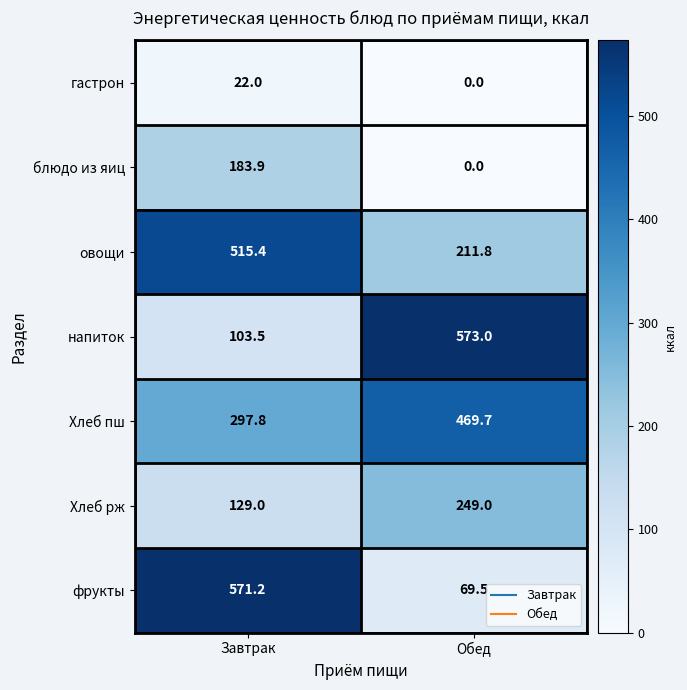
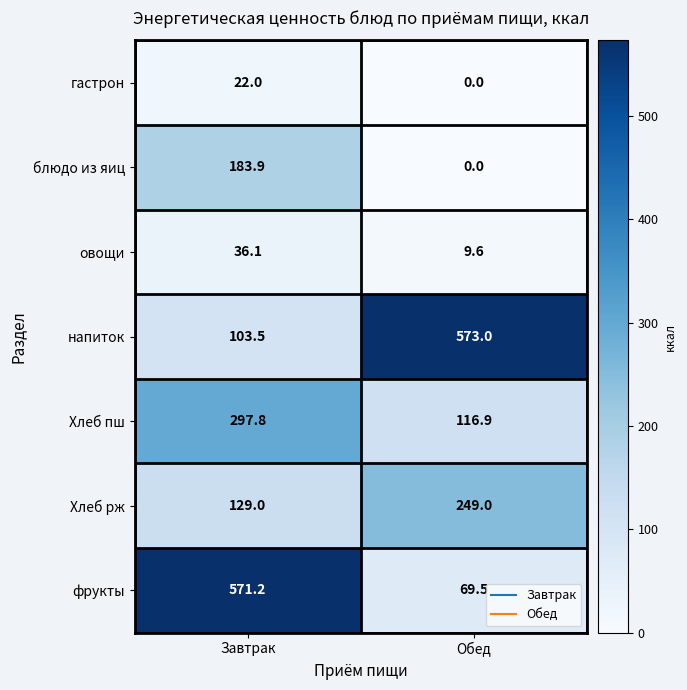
овощи, Завтрак: 515.4 -> 36.1
овощи, Обед: 211.8 -> 9.6
Хлеб пш, Обед: 469.7 -> 116.9
